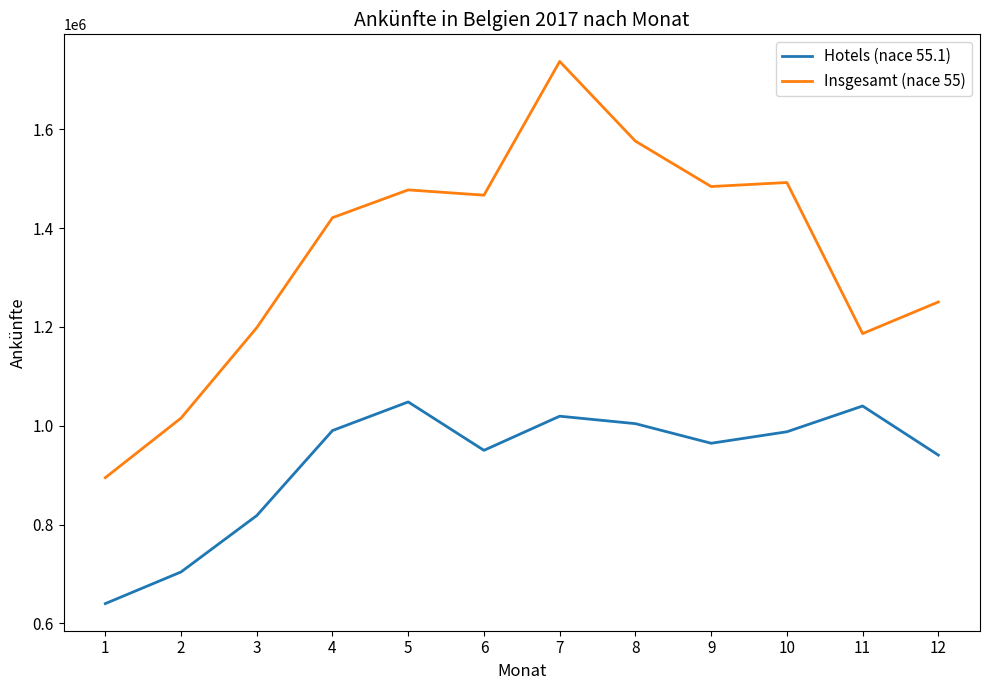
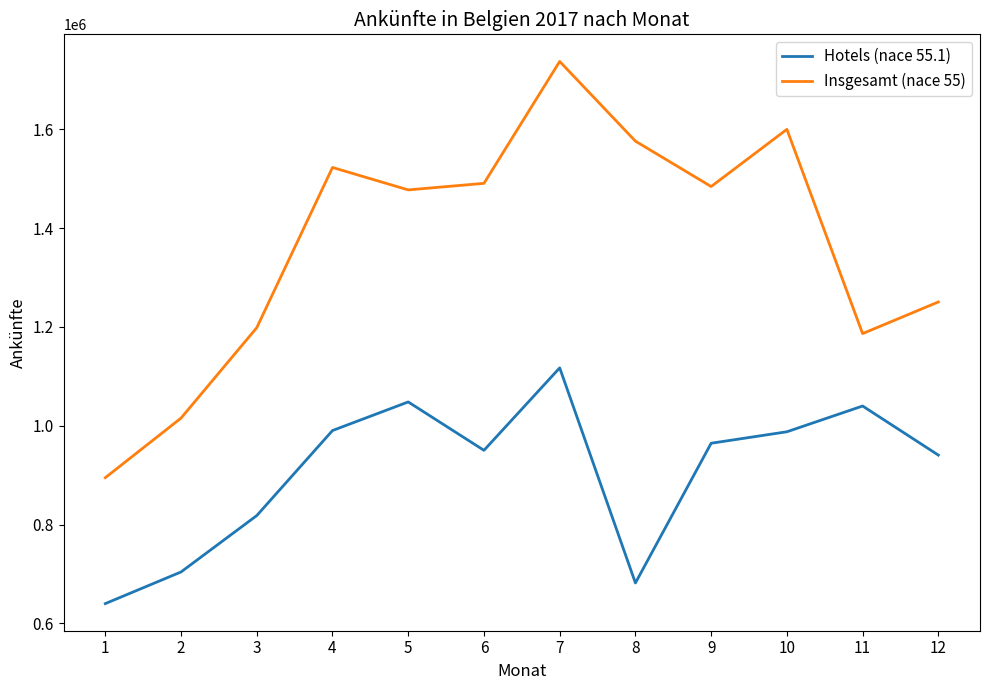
Insgesamt (nace 55), 4: 1420000 -> 1520000
Insgesamt (nace 55), 6: 1470000 -> 1490000
Hotels (nace 55.1), 7: 1020000 -> 1120000
Hotels (nace 55.1), 8: 1000000 -> 680000
Insgesamt (nace 55), 10: 1490000 -> 1600000
